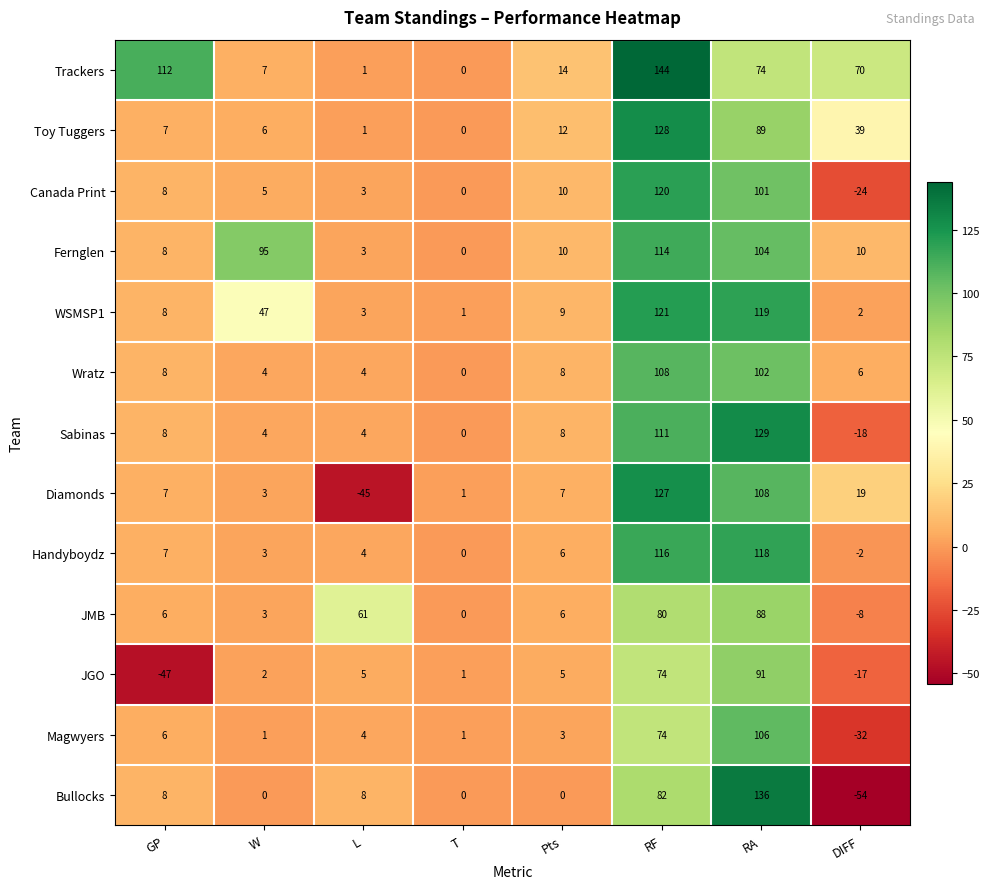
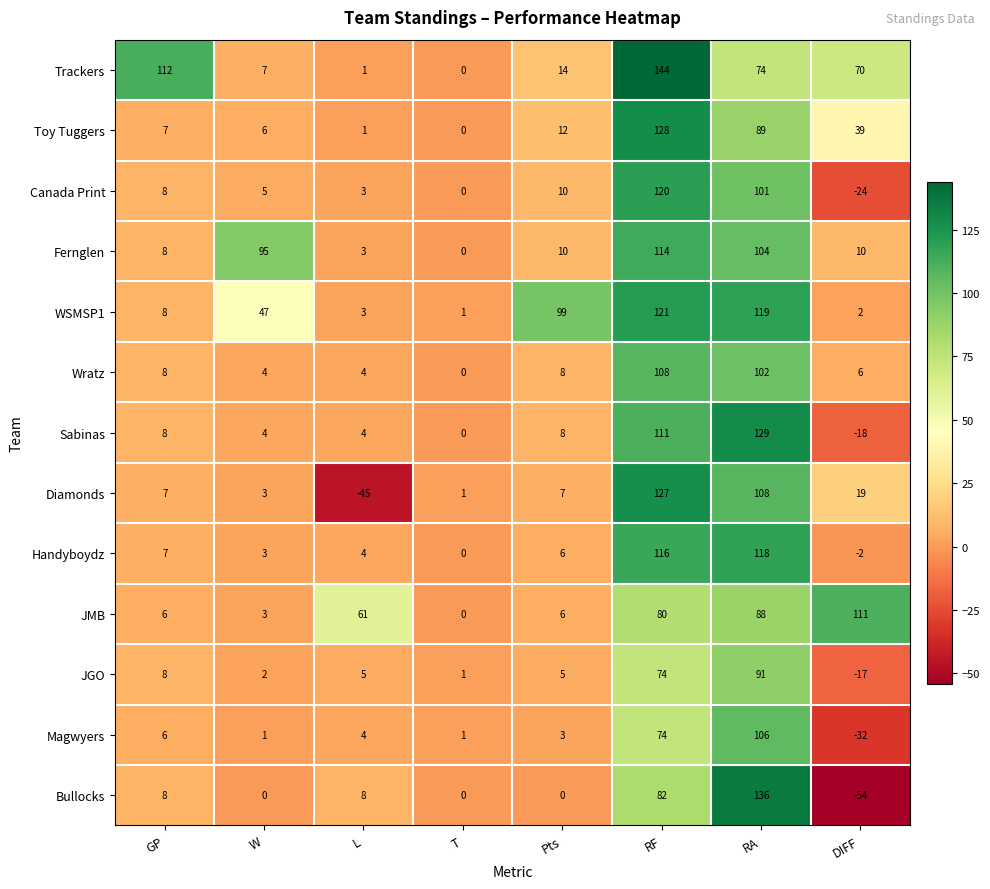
WSMSP1, Pts: 9 -> 99
JMB, DIFF: -8 -> 111
JGO, GP: -47 -> 8
